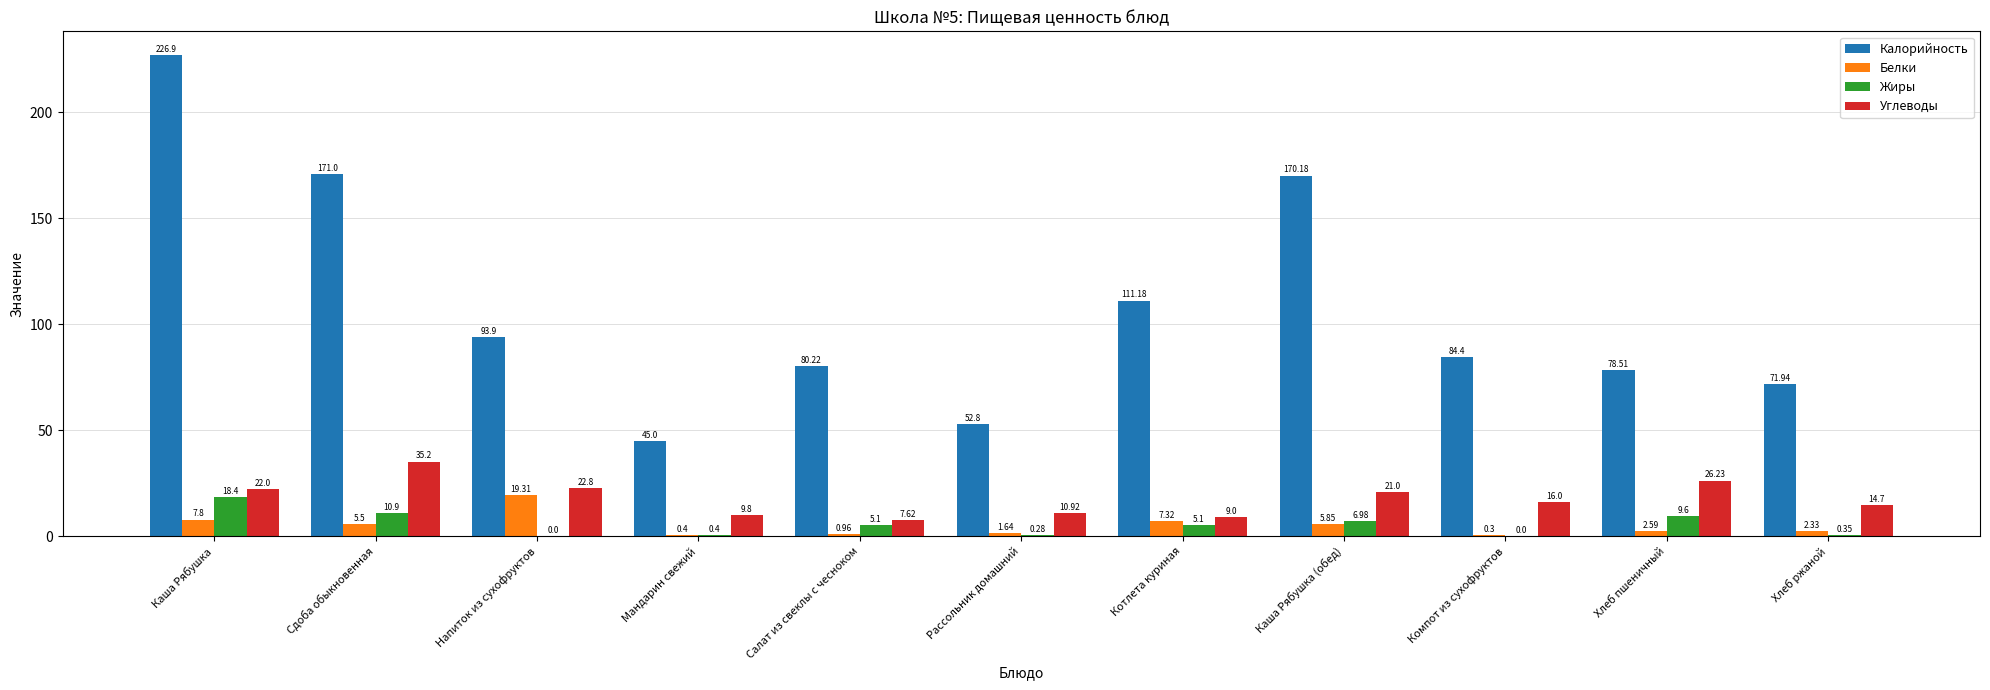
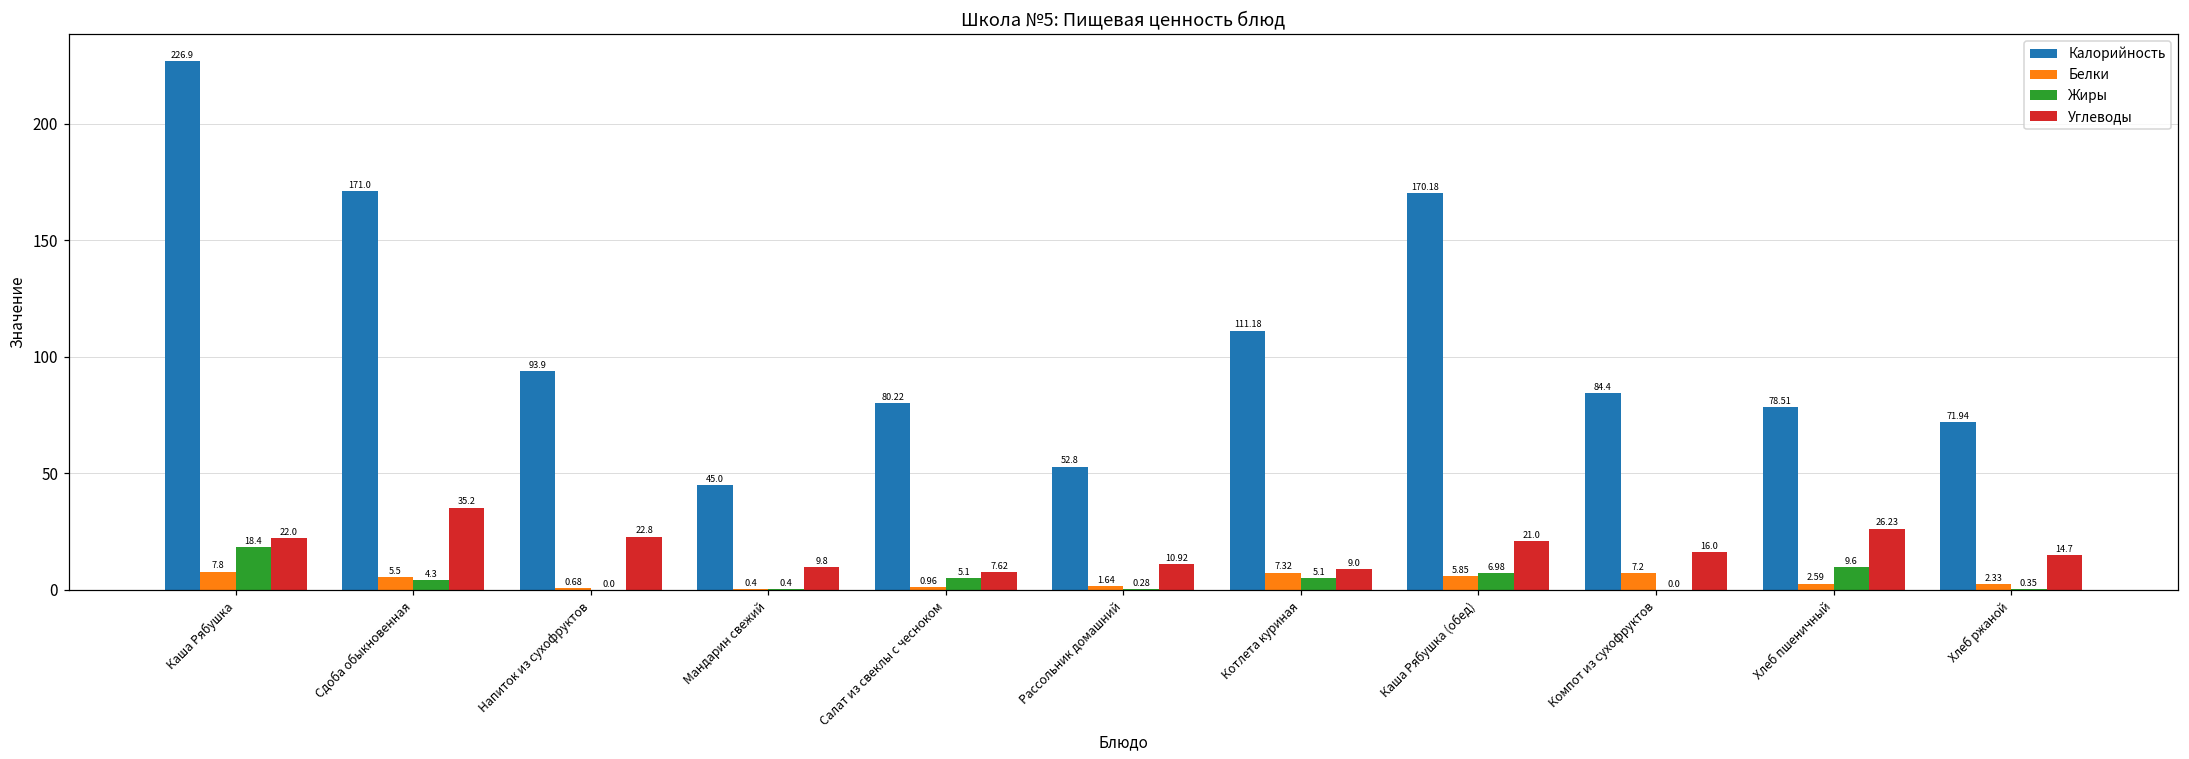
Жиры, Сдоба обыкновенная: 10.9 -> 4.3
Белки, Напиток из сухофруктов: 19.31 -> 0.68
Белки, Компот из сухофруктов: 0.3 -> 7.2
